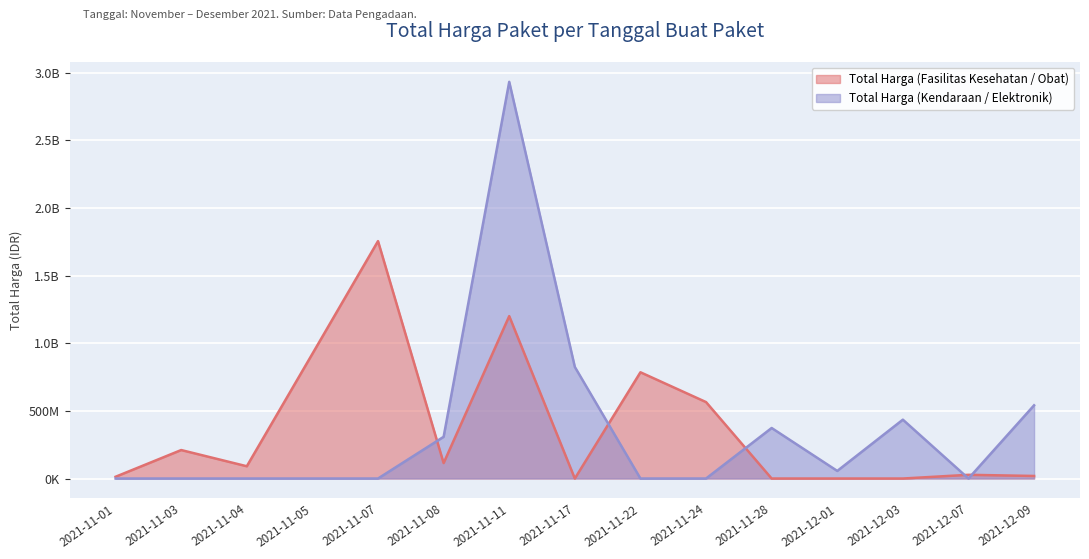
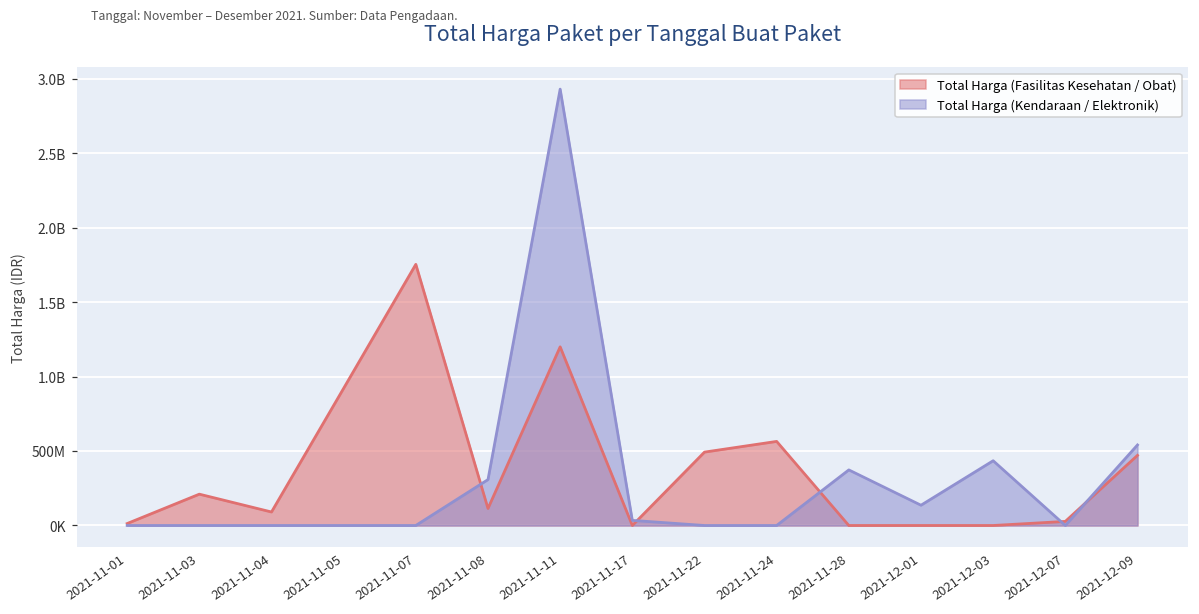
Total Harga (Kendaraan / Elektronik), 2021-11-17: 820000000 -> 30000000
Total Harga (Fasilitas Kesehatan / Obat), 2021-11-22: 790000000 -> 490000000
Total Harga (Kendaraan / Elektronik), 2021-12-01: 60000000 -> 140000000
Total Harga (Fasilitas Kesehatan / Obat), 2021-12-09: 20000000 -> 470000000
